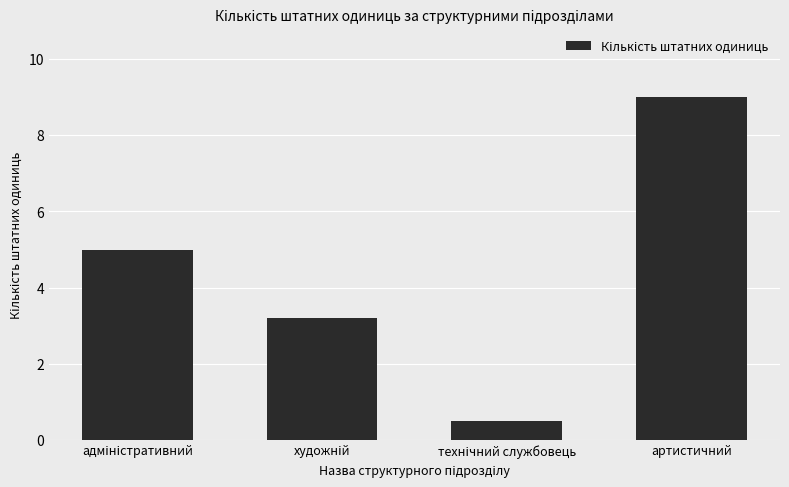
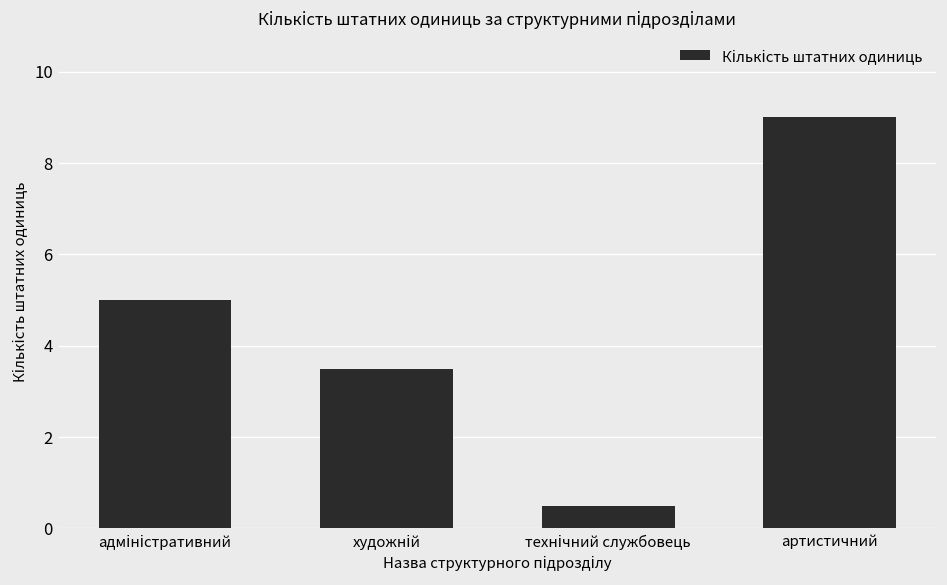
художній: 3.2 -> 3.5
